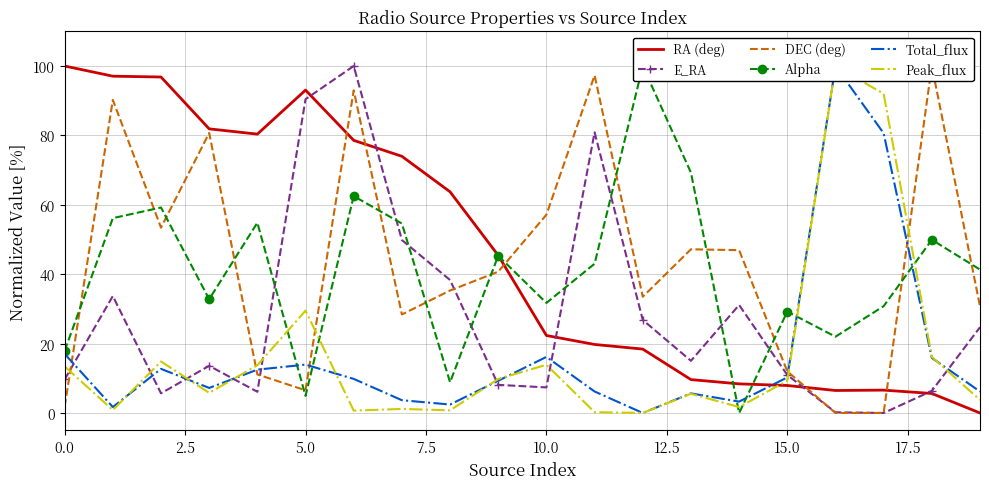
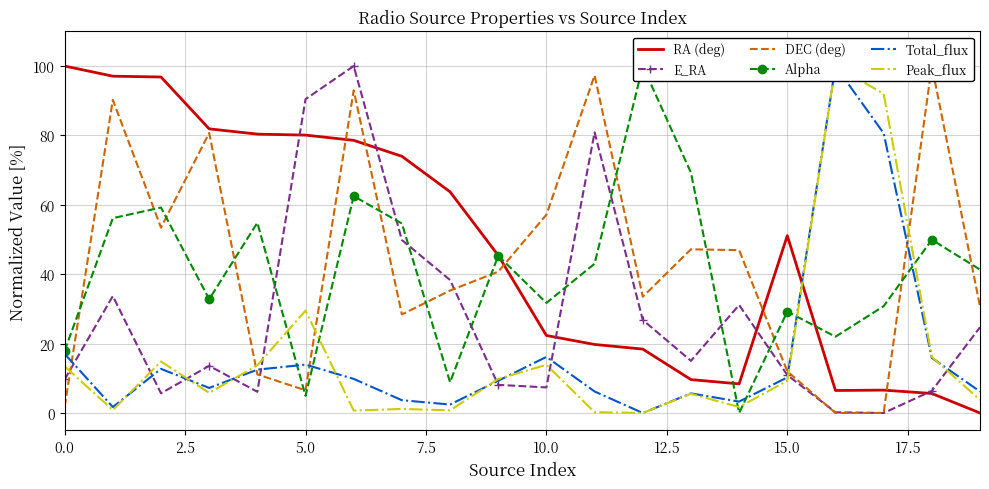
RA (deg), 5.0: 93 -> 80
RA (deg), 15.0: 8 -> 51
